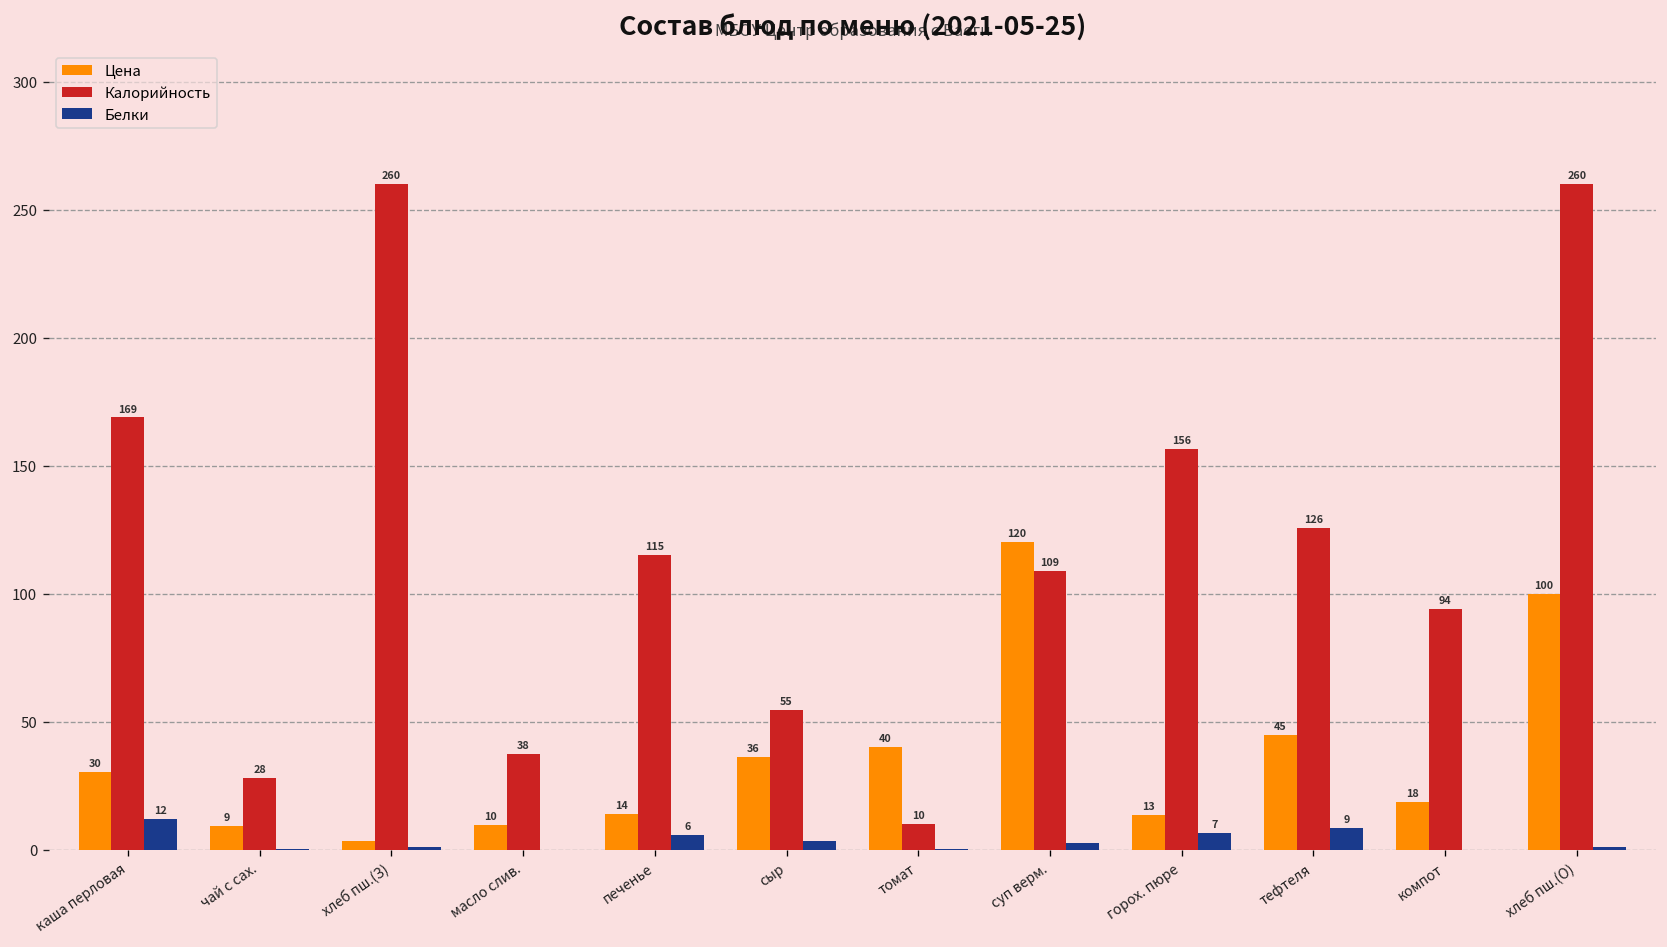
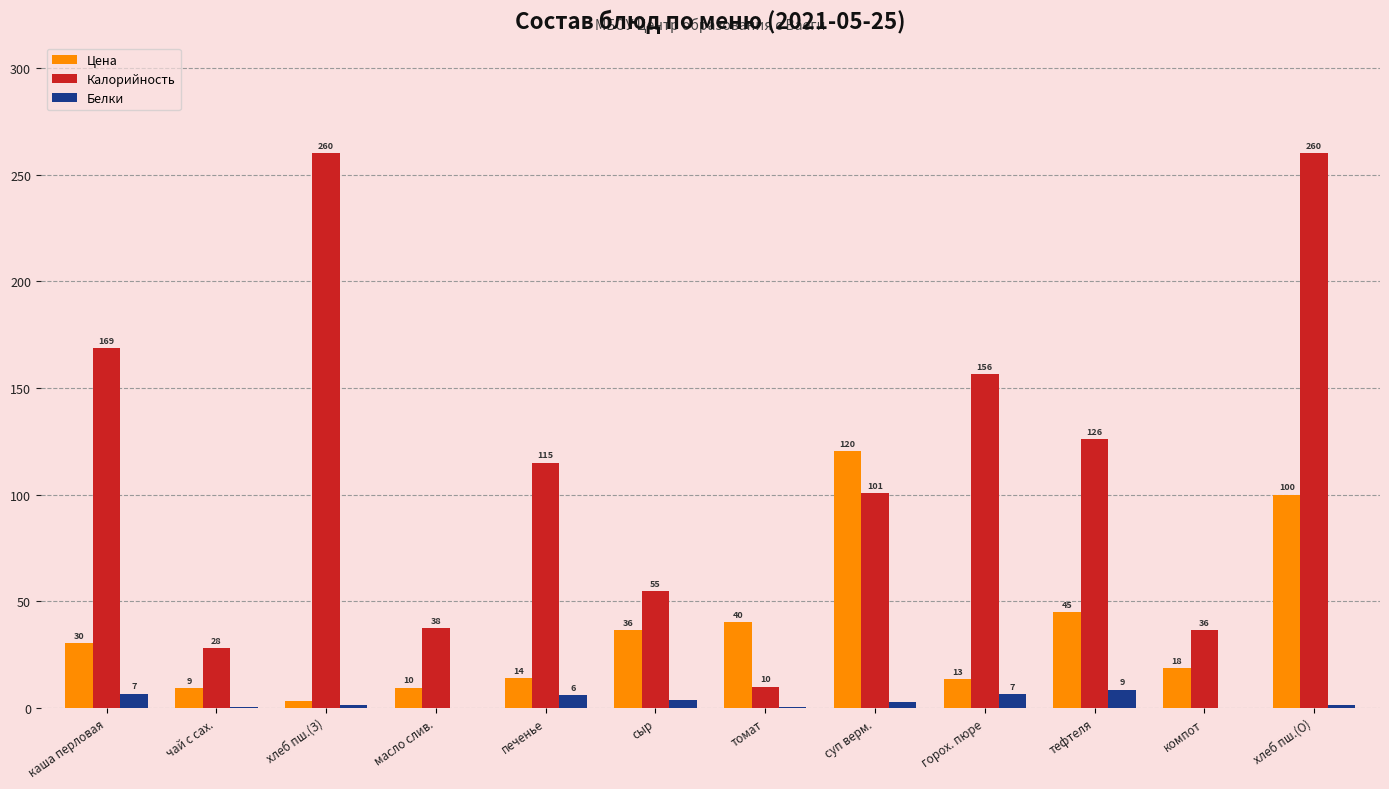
Белки, каша перловая: 12 -> 7
Калорийность, суп верм.: 109 -> 101
Калорийность, компот: 94 -> 36
